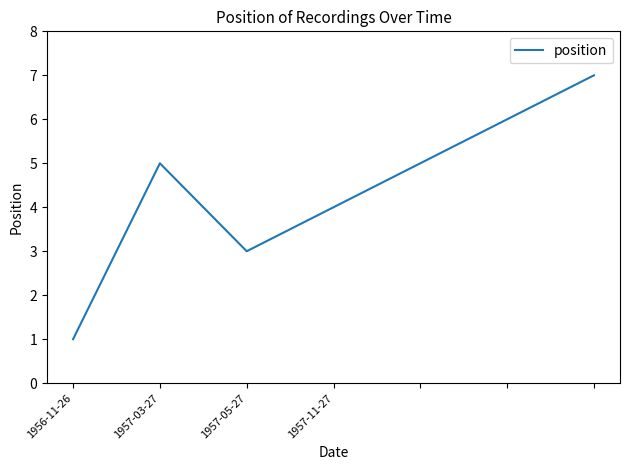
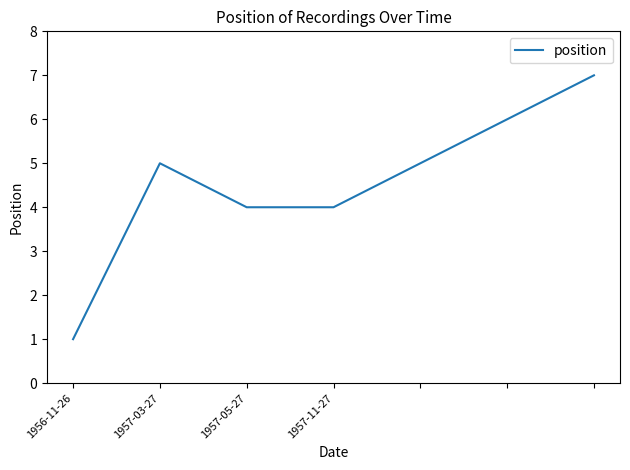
1957-05-27: 3 -> 4
